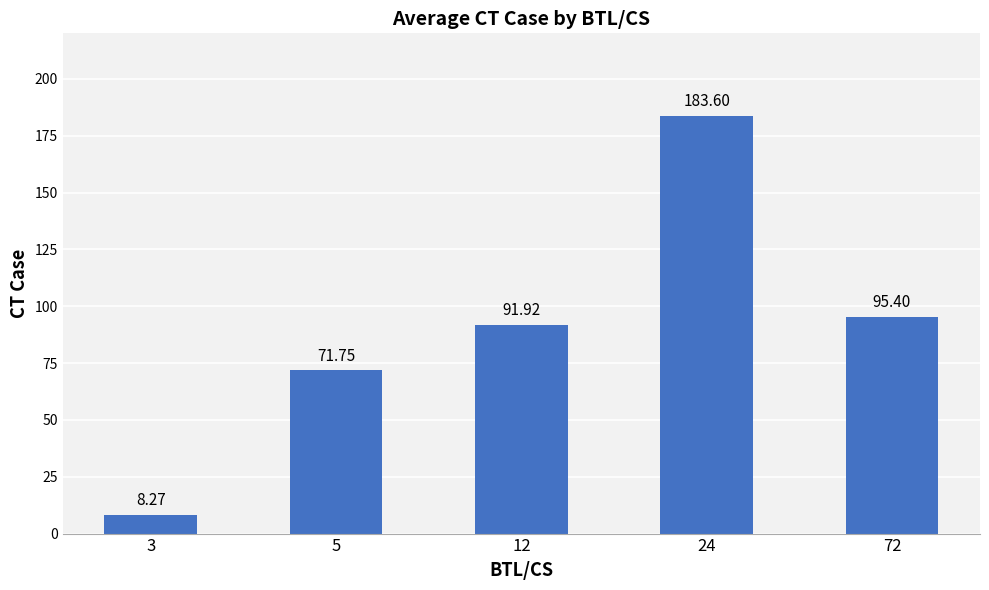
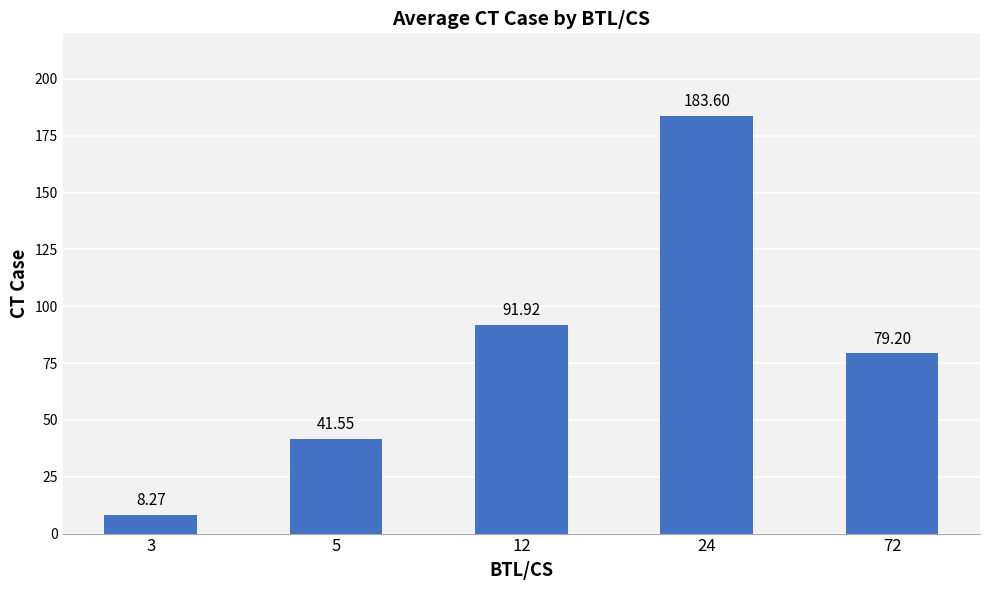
5: 71.75 -> 41.55
72: 95.40 -> 79.20
